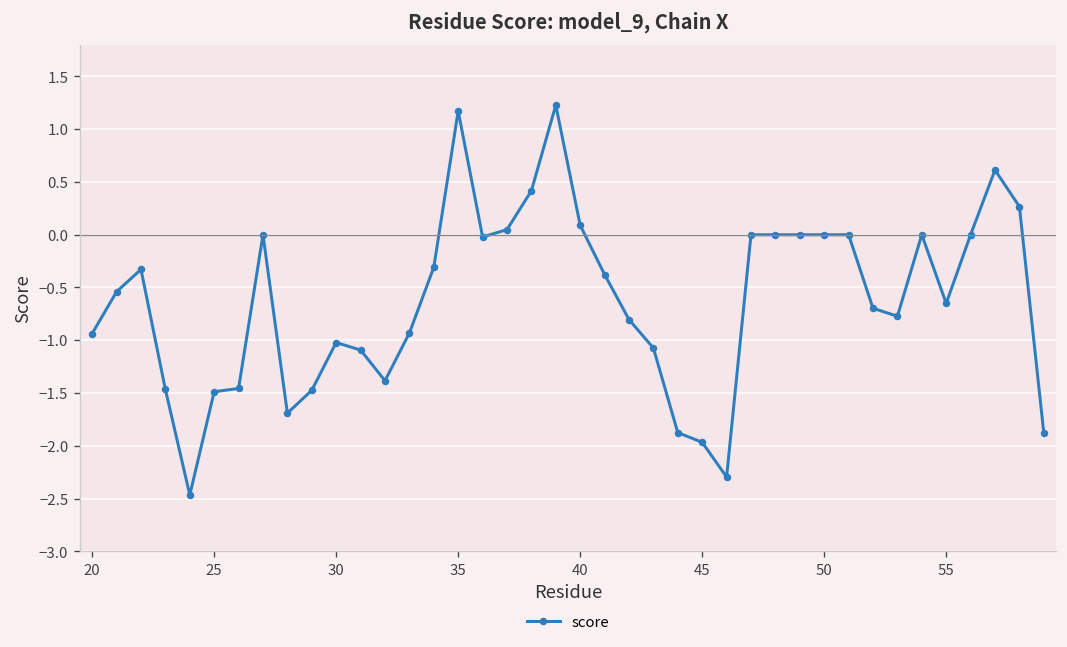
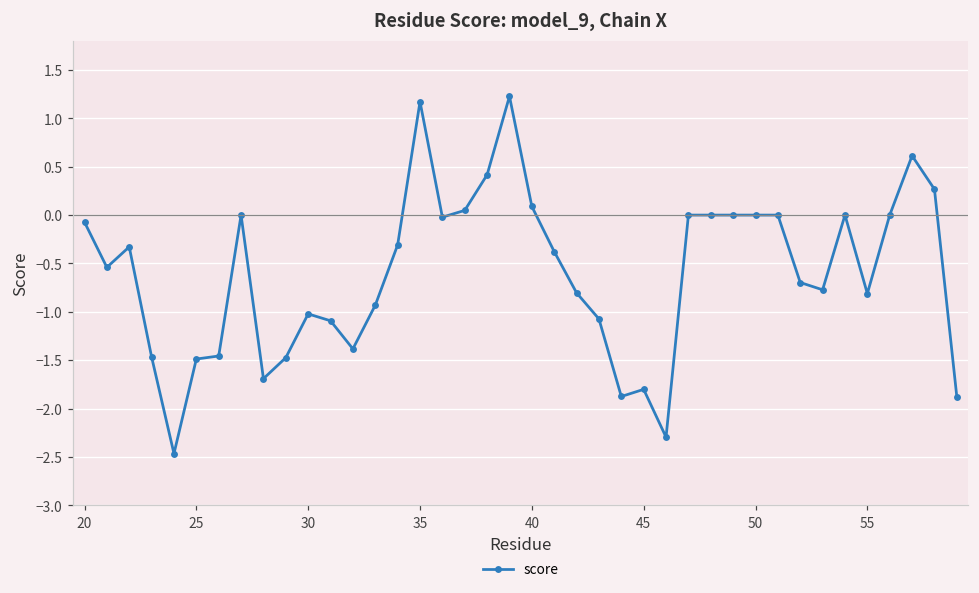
20: -0.9 -> -0.1
45: -2.0 -> -1.8
55: -0.7 -> -0.8
